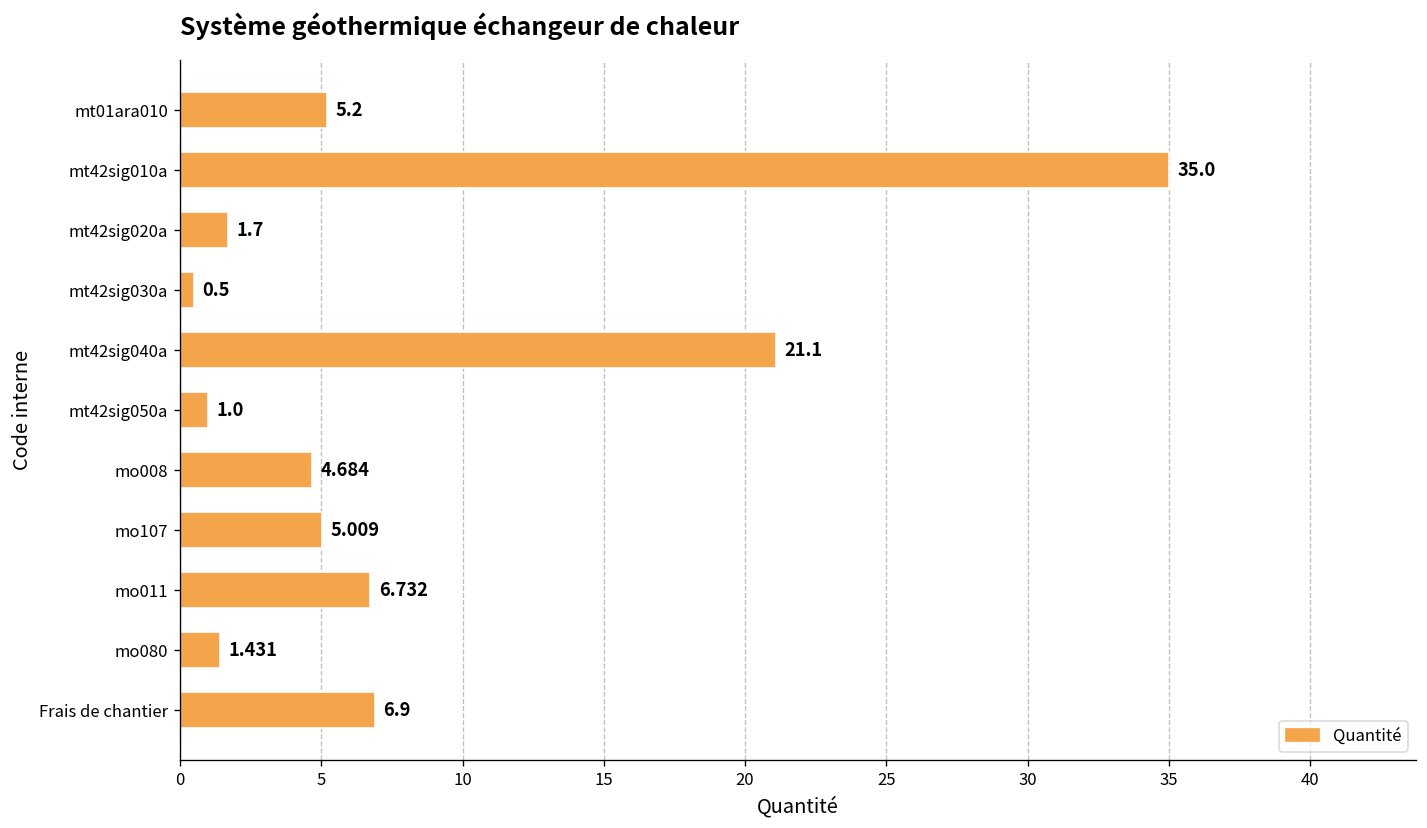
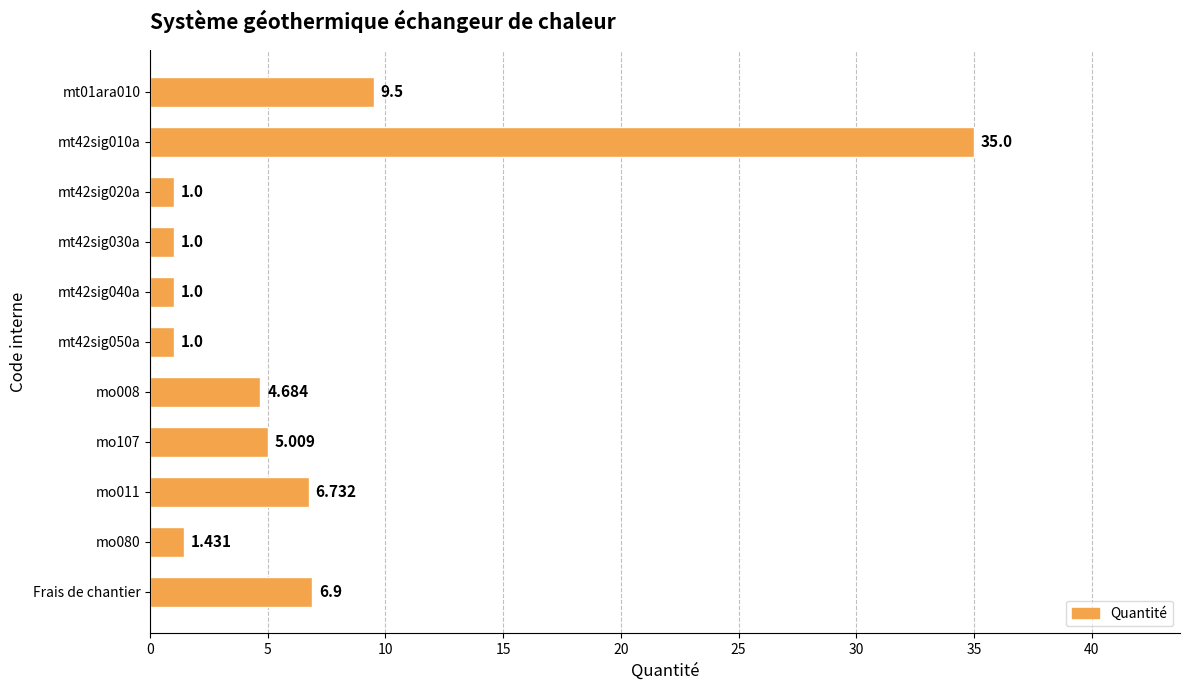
mt01ara010: 5.2 -> 9.5
mt42sig020a: 1.7 -> 1.0
mt42sig030a: 0.5 -> 1.0
mt42sig040a: 21.1 -> 1.0
